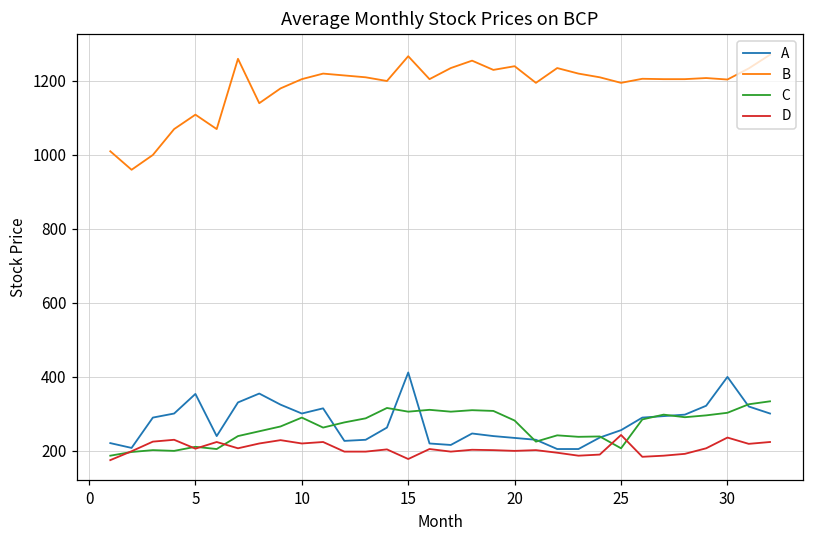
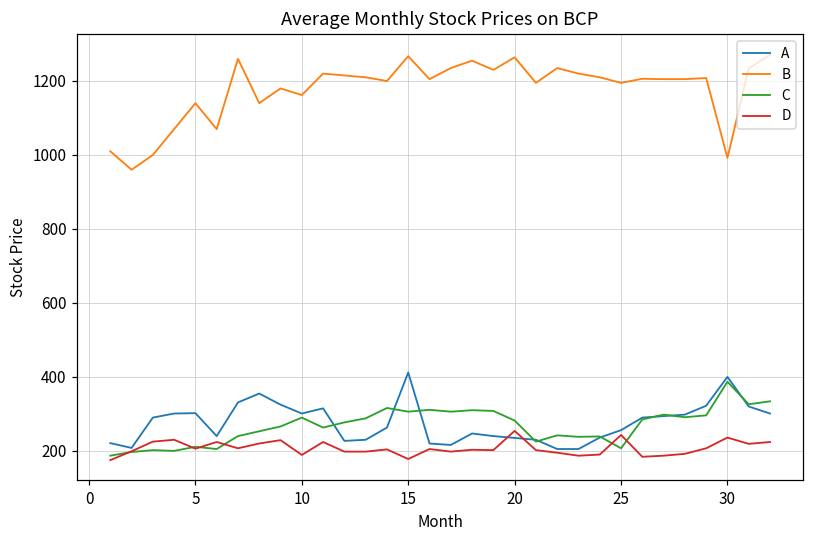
A, 5: 350 -> 300
B, 5: 1110 -> 1140
B, 10: 1210 -> 1160
D, 10: 220 -> 190
B, 20: 1240 -> 1260
D, 20: 200 -> 250
B, 30: 1200 -> 990
C, 30: 300 -> 390
